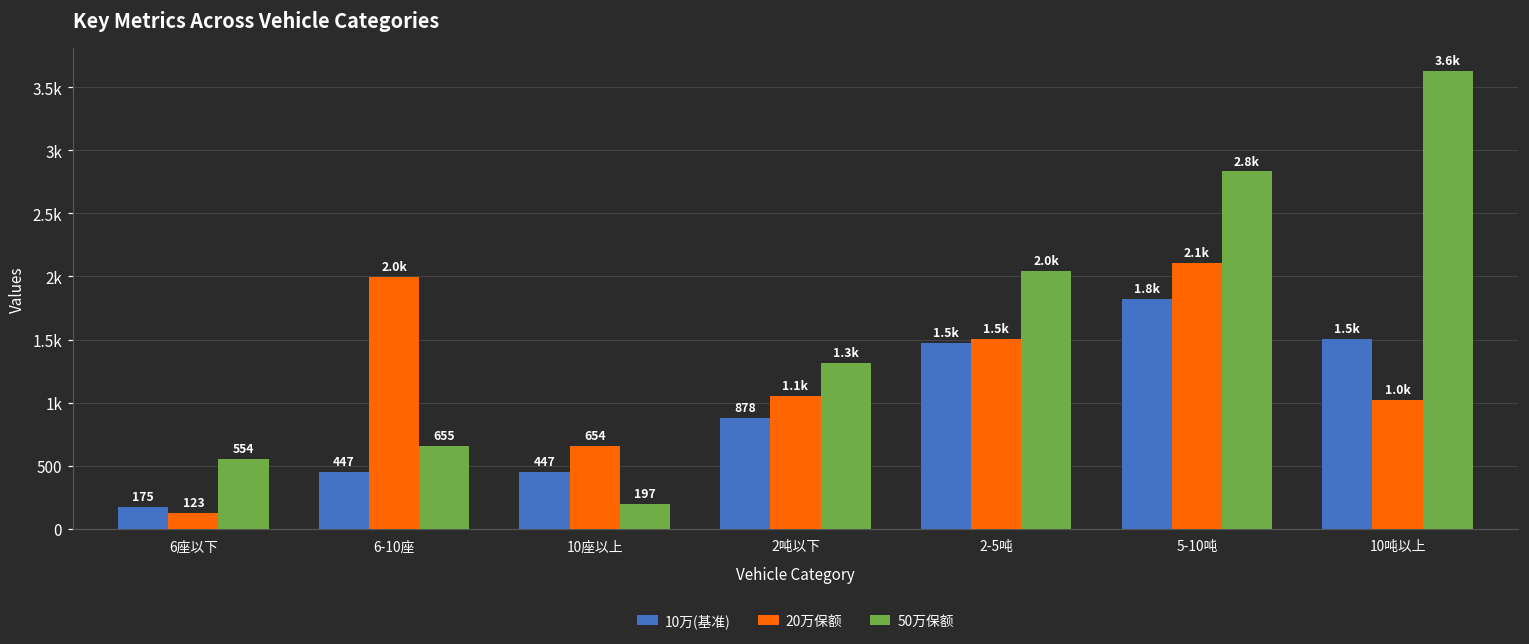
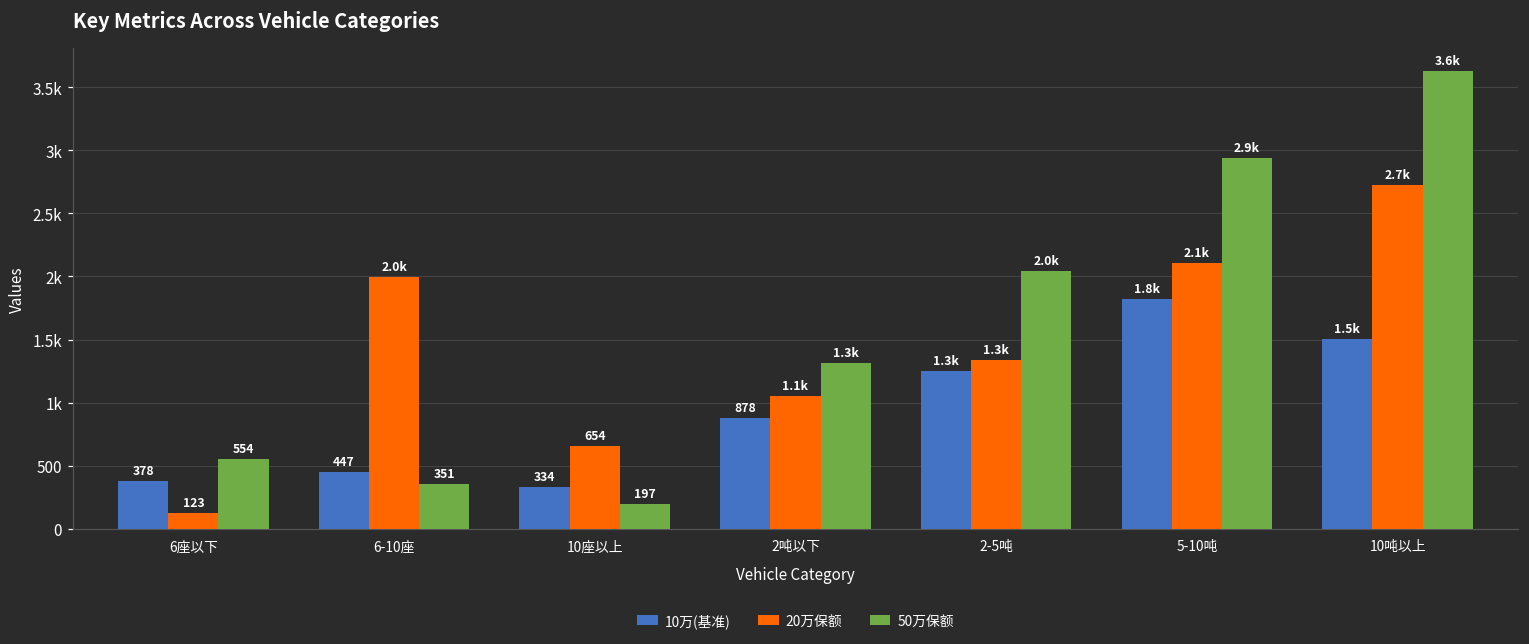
10万(基准), 6座以下: 175 -> 378
50万保额, 6-10座: 655 -> 351
10万(基准), 10座以上: 447 -> 334
10万(基准), 2-5吨: 1.5k -> 1.3k
20万保额, 2-5吨: 1.5k -> 1.3k
50万保额, 5-10吨: 2.8k -> 2.9k
20万保额, 10吨以上: 1.0k -> 2.7k
